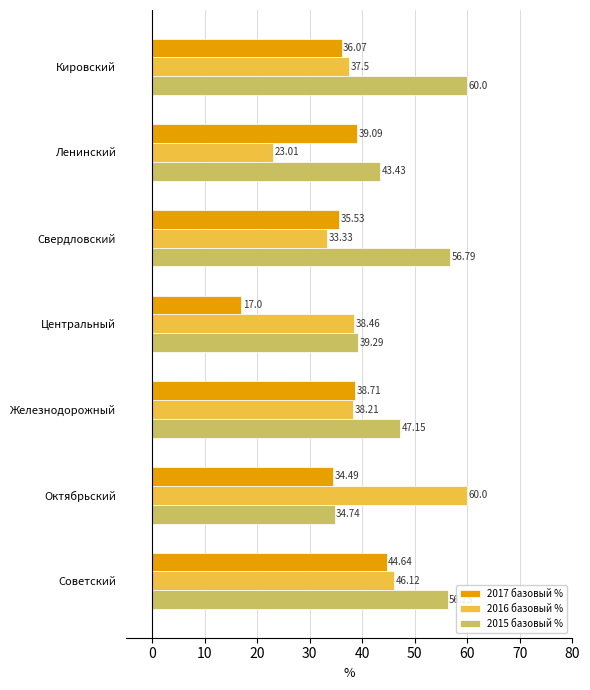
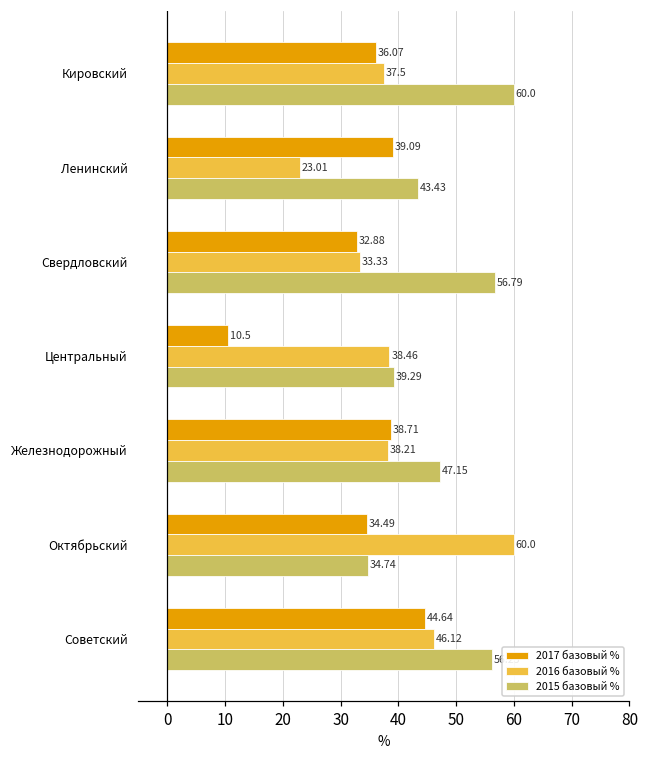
2017 базовый %, Свердловский: 35.53 -> 32.88
2017 базовый %, Центральный: 17.0 -> 10.5
